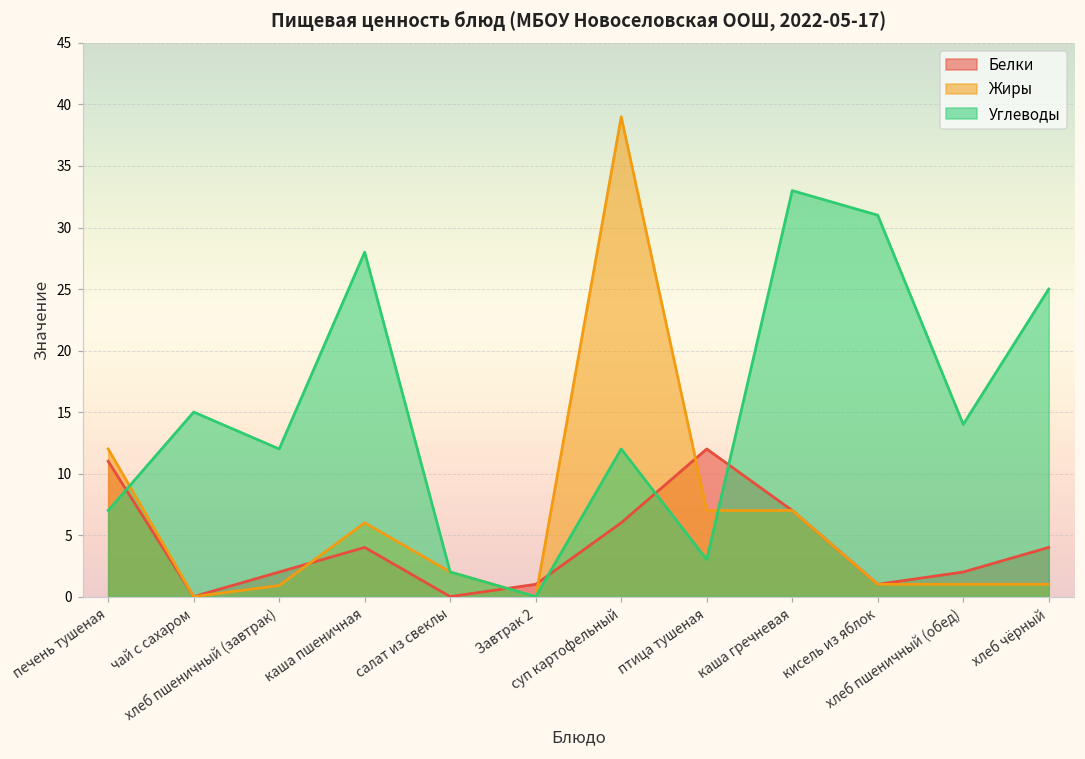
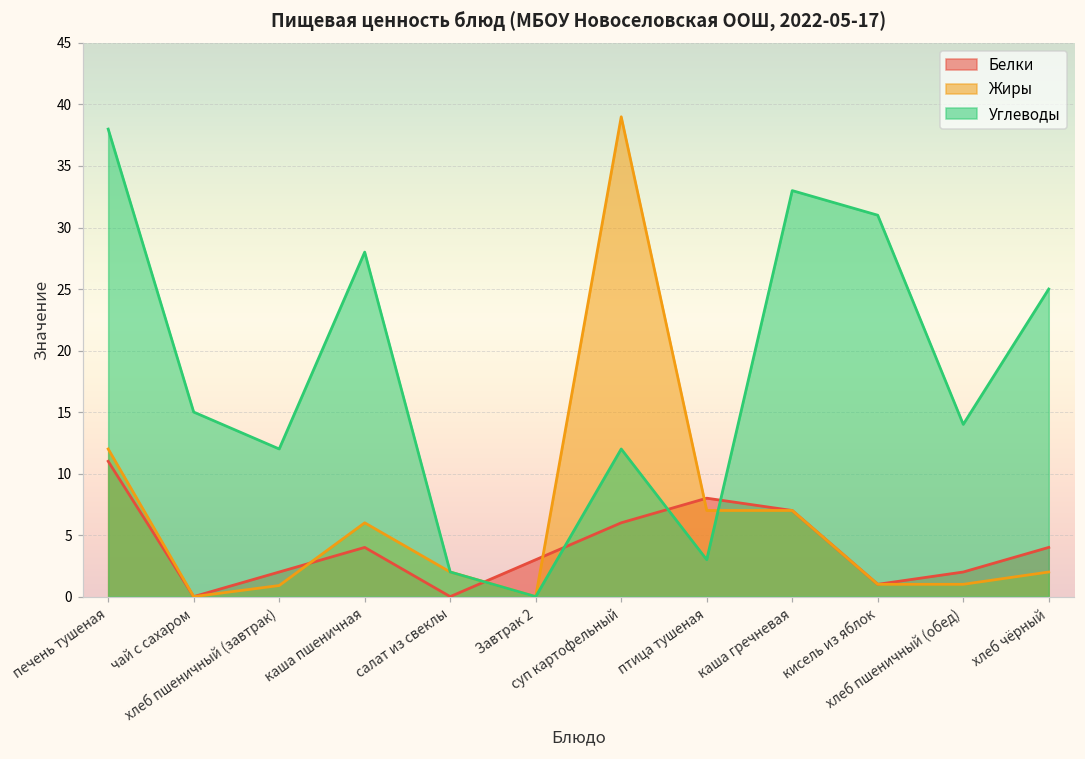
Углеводы, печень тушеная: 7 -> 38
Белки, Завтрак 2: 1 -> 3
Белки, птица тушеная: 12 -> 8
Жиры, хлеб чёрный: 1 -> 2
